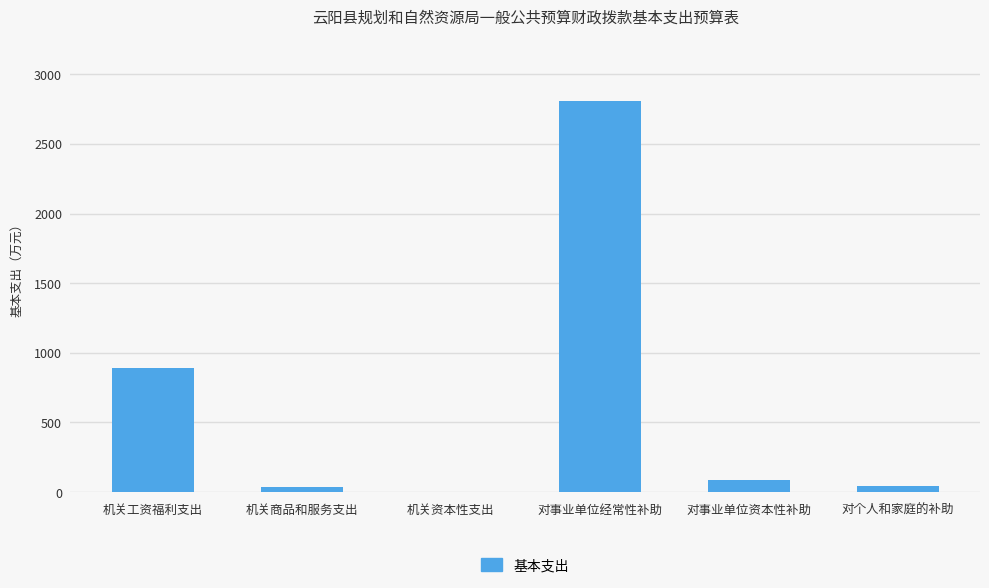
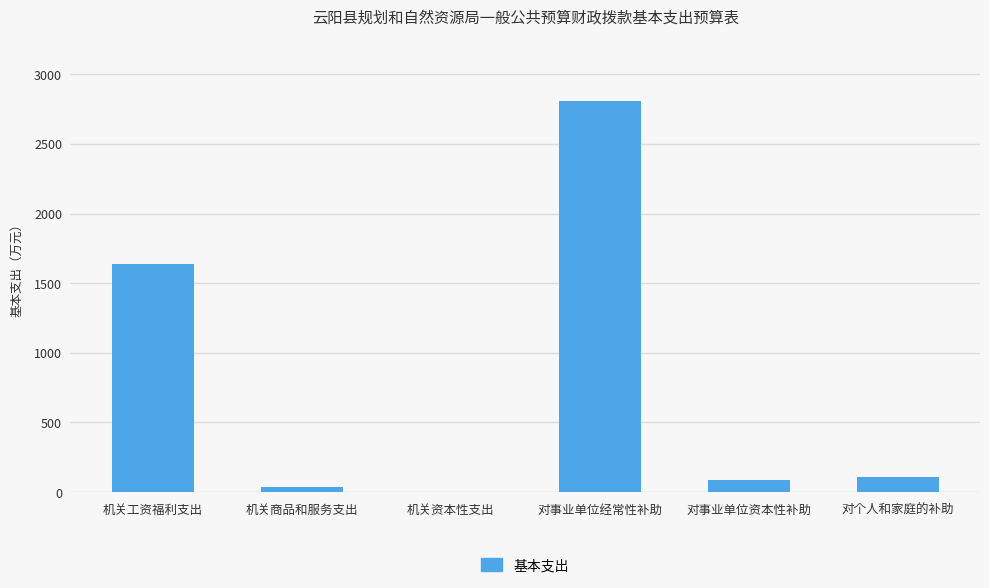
机关工资福利支出: 890 -> 1640
对个人和家庭的补助: 50 -> 110
